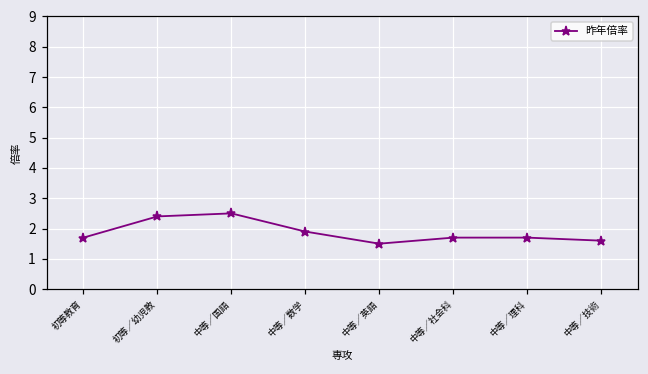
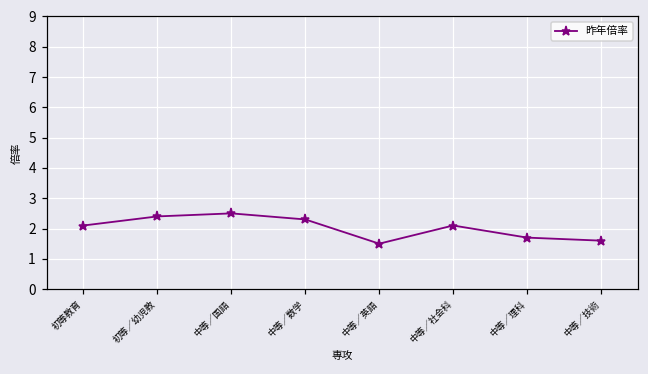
初等教育: 1.7 -> 2.1
中等／数学: 1.9 -> 2.3
中等／社会科: 1.7 -> 2.1
